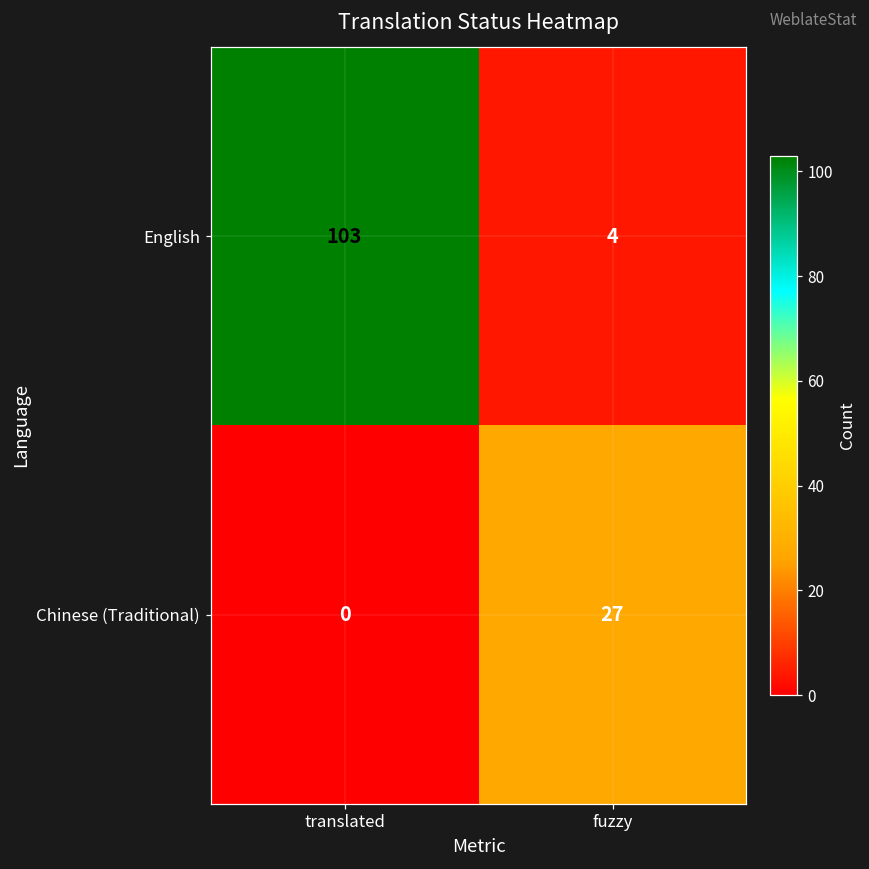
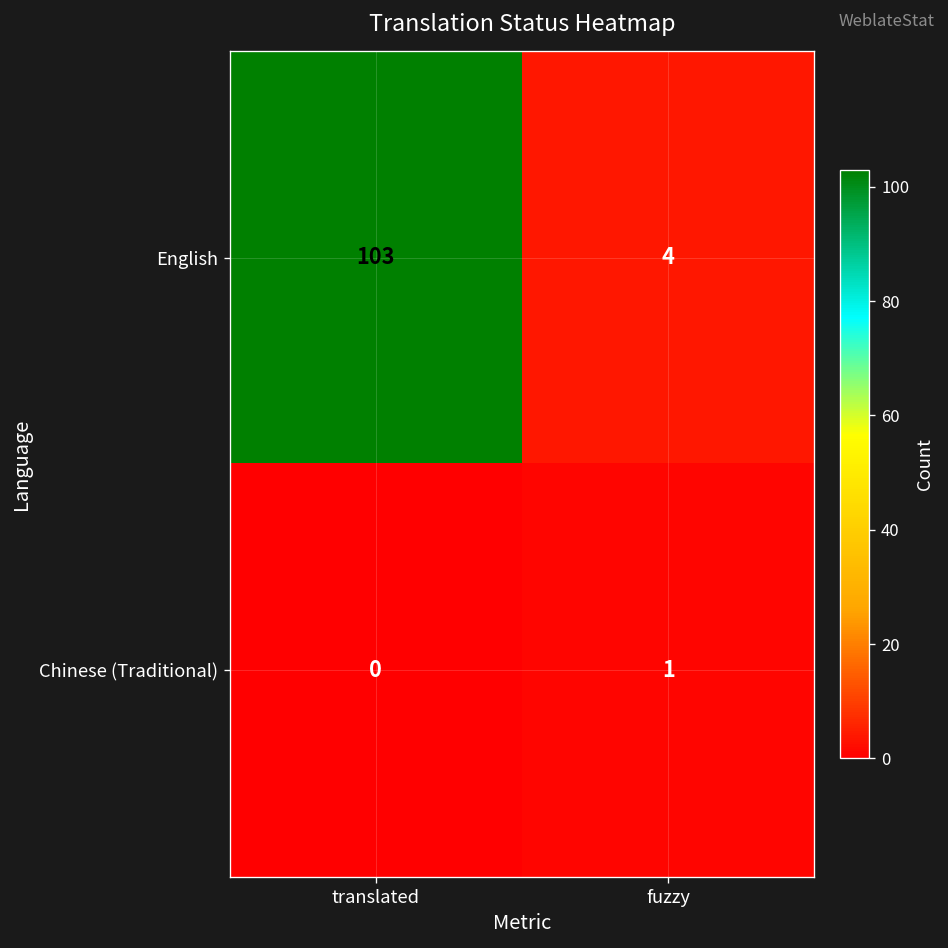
Chinese (Traditional), fuzzy: 27 -> 1
